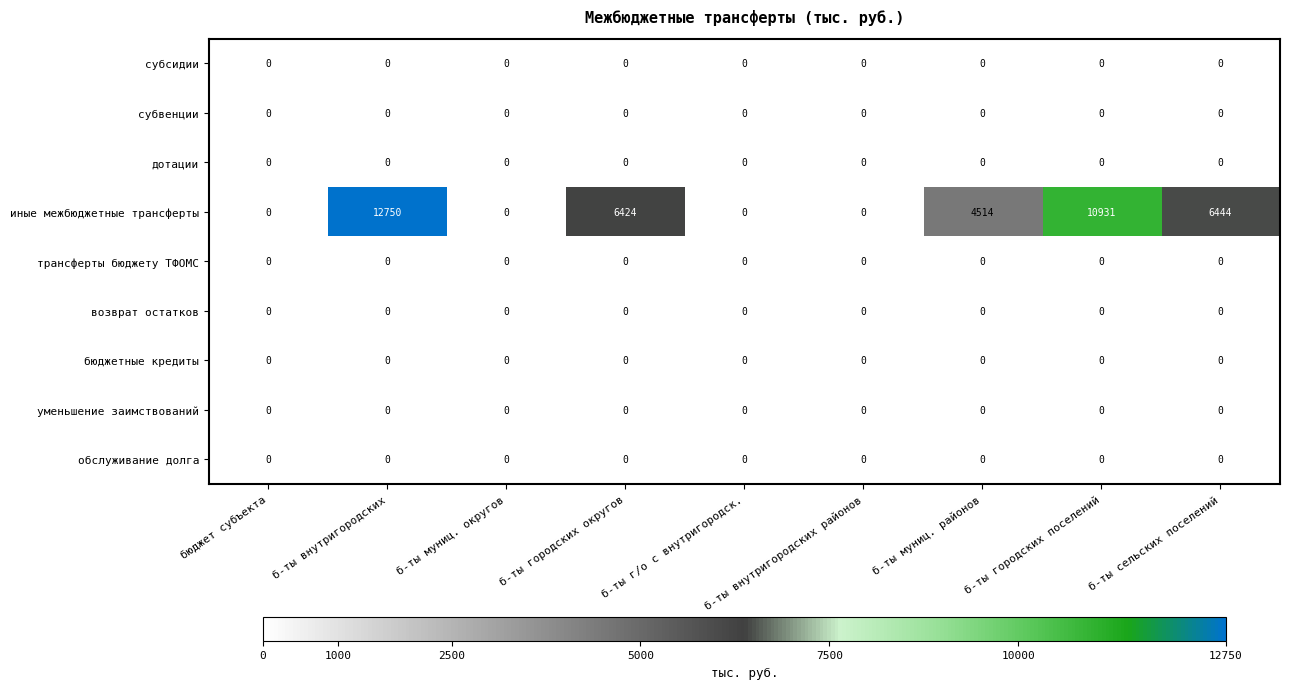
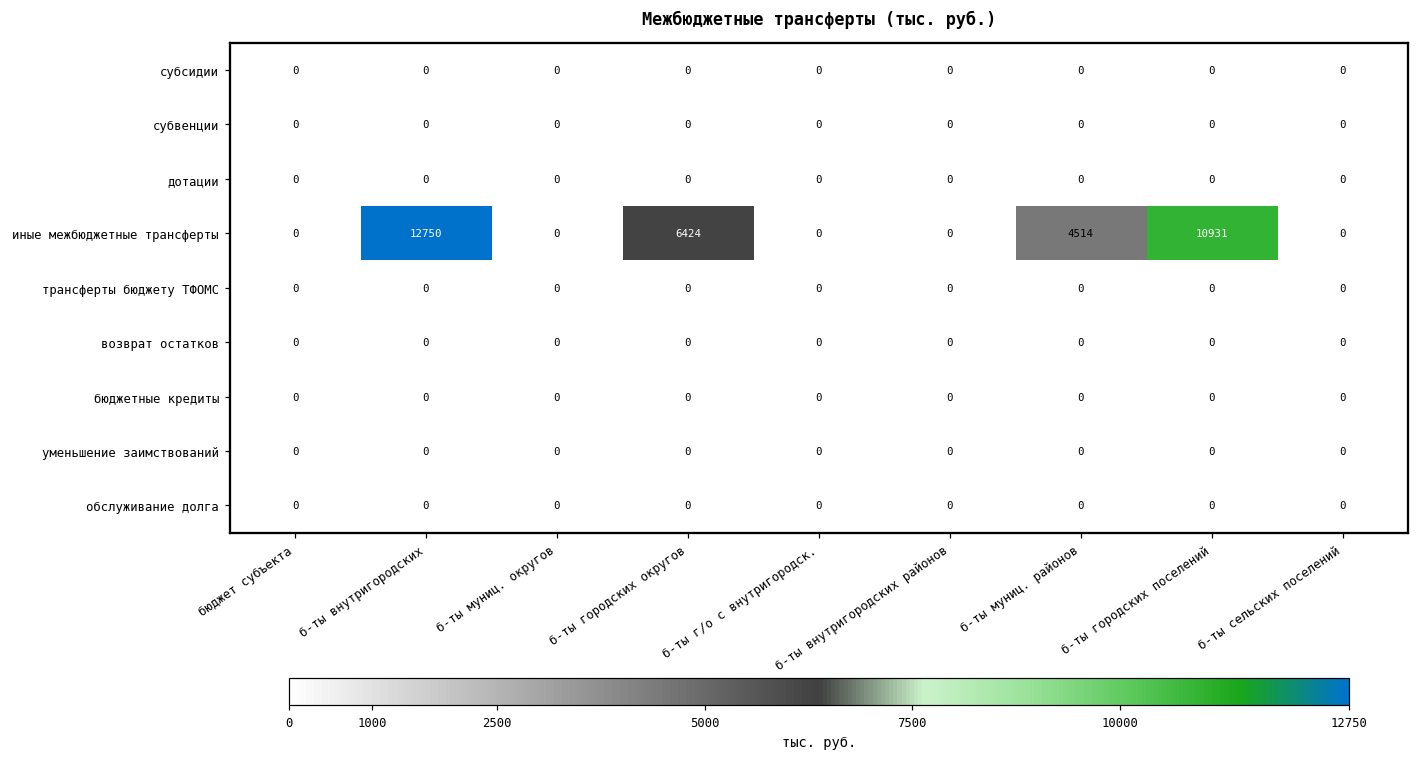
иные межбюджетные трансферты, б-ты сельских поселений: 6444 -> 0
